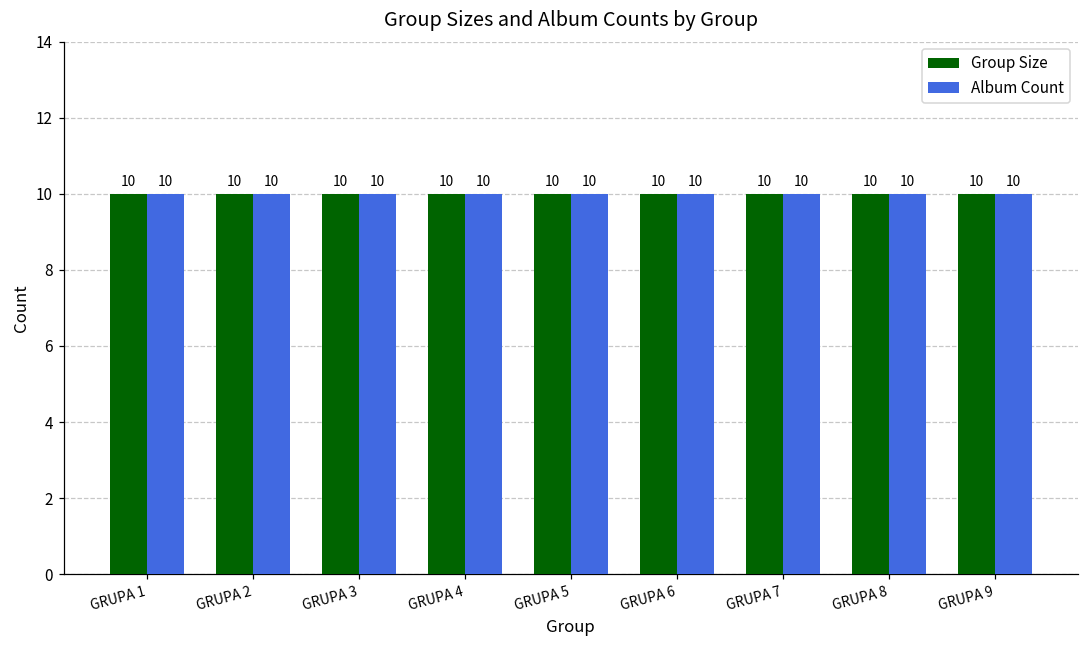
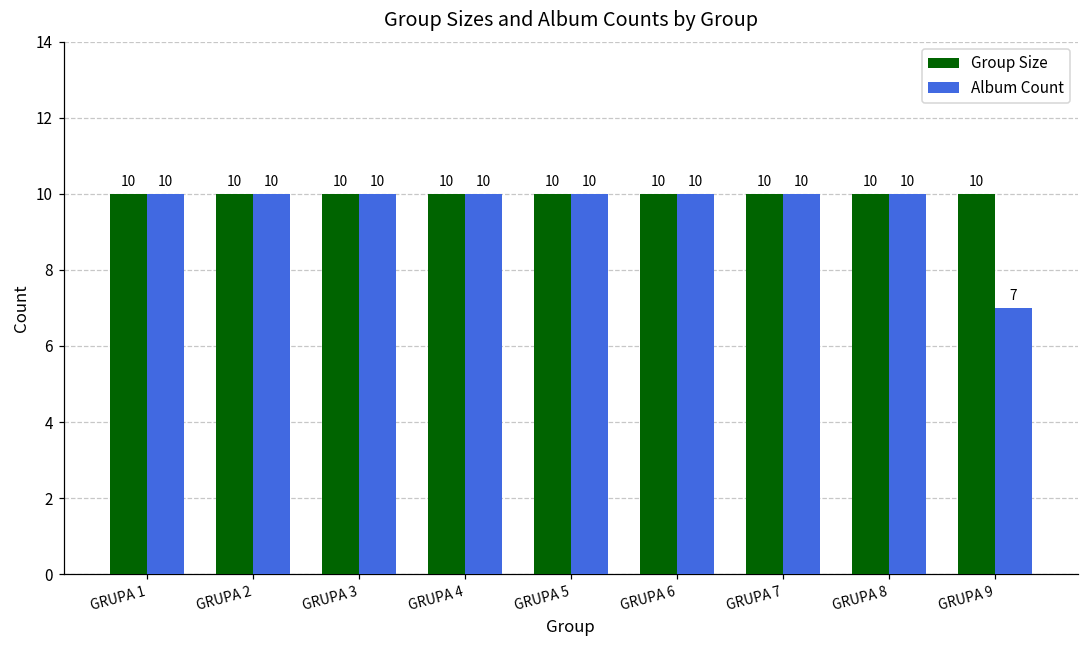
Album Count, GRUPA 9: 10 -> 7
